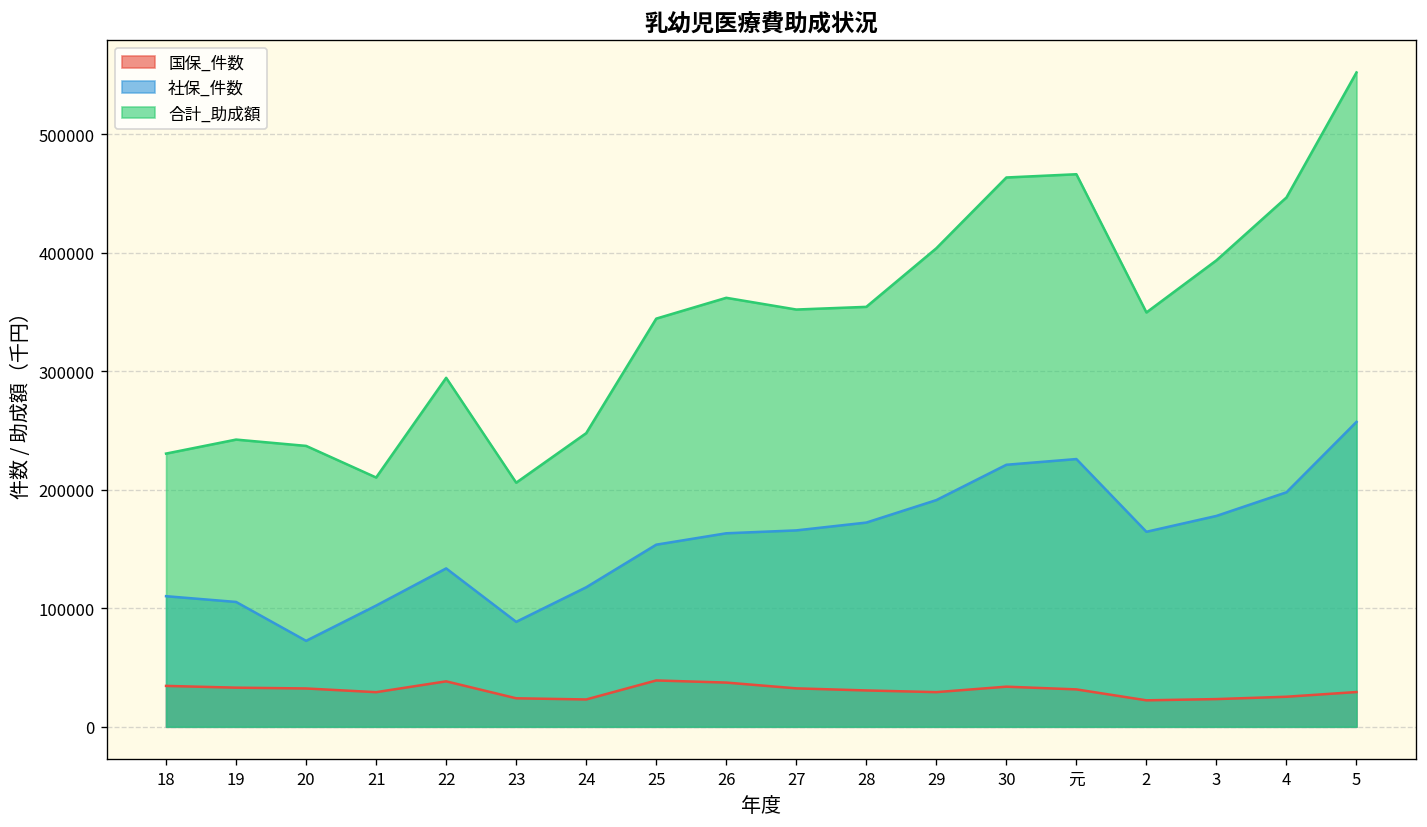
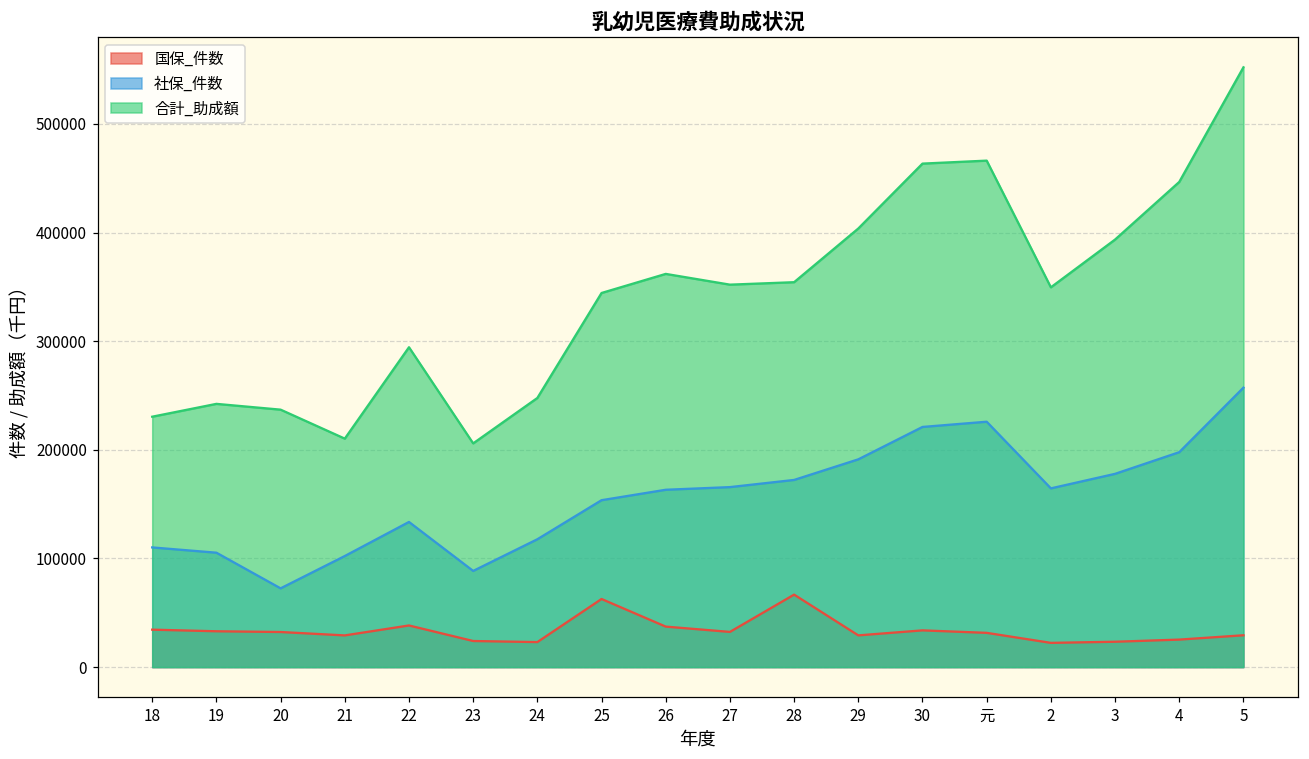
国保_件数, 25: 40000 -> 60000
国保_件数, 28: 30000 -> 70000
